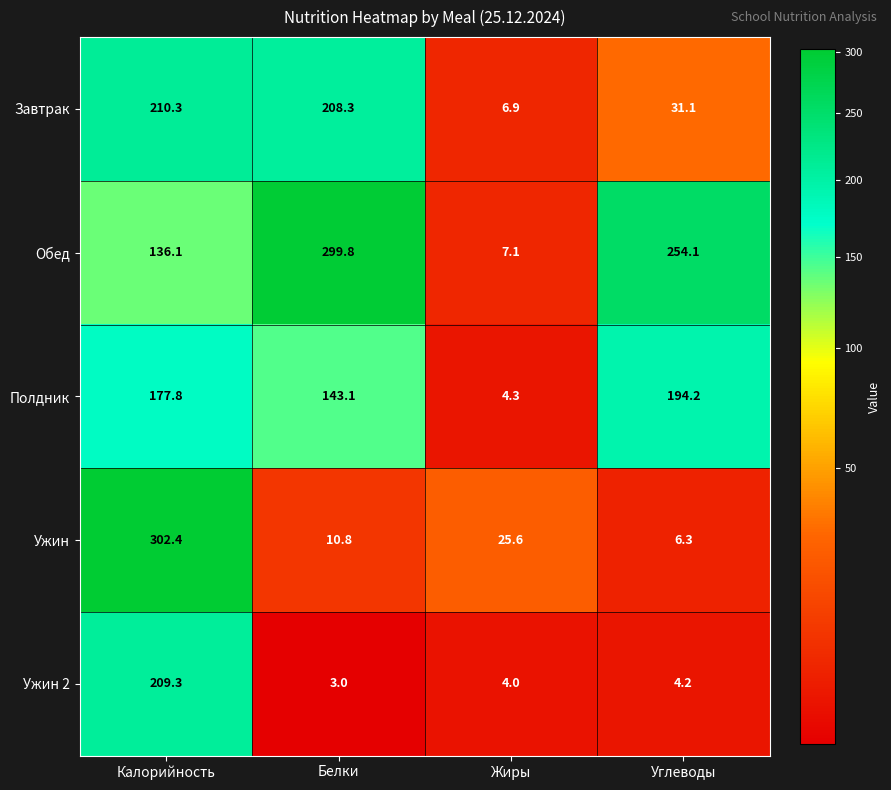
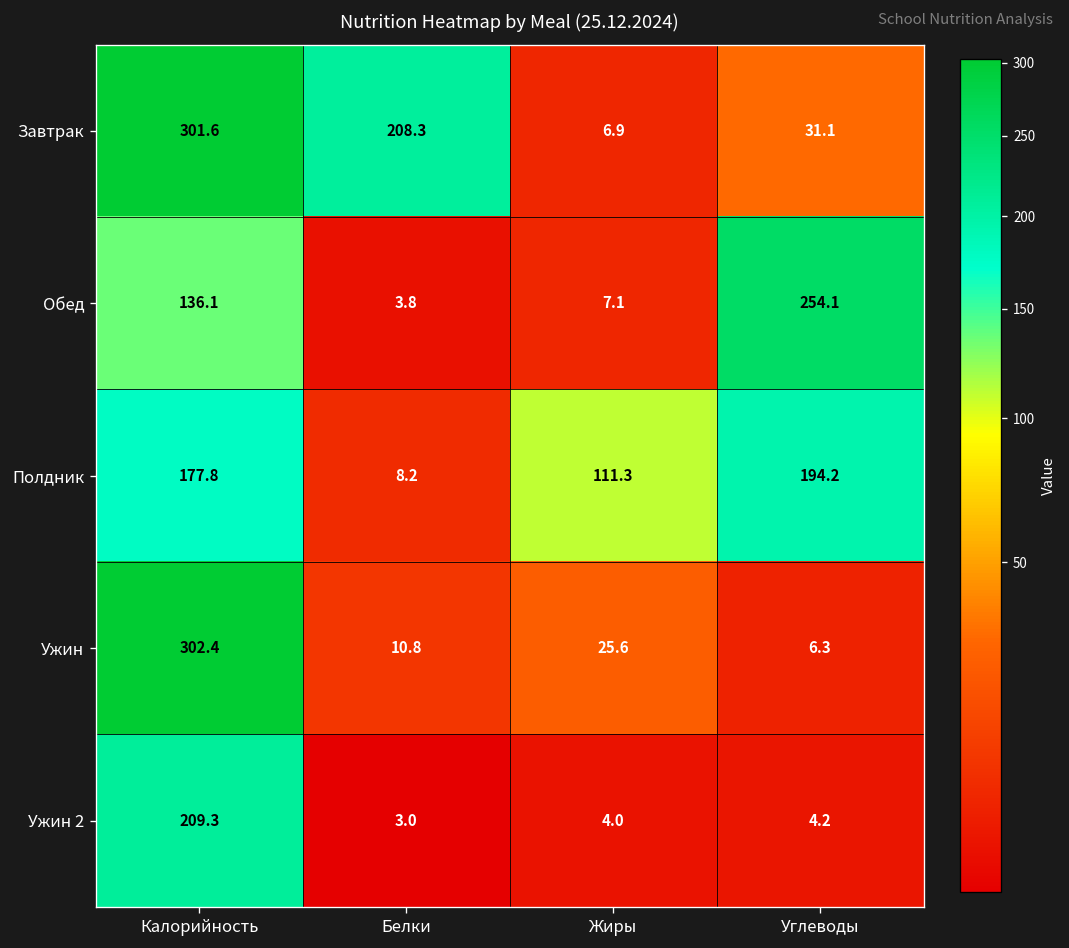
Завтрак, Калорийность: 210.3 -> 301.6
Обед, Белки: 299.8 -> 3.8
Полдник, Белки: 143.1 -> 8.2
Полдник, Жиры: 4.3 -> 111.3
